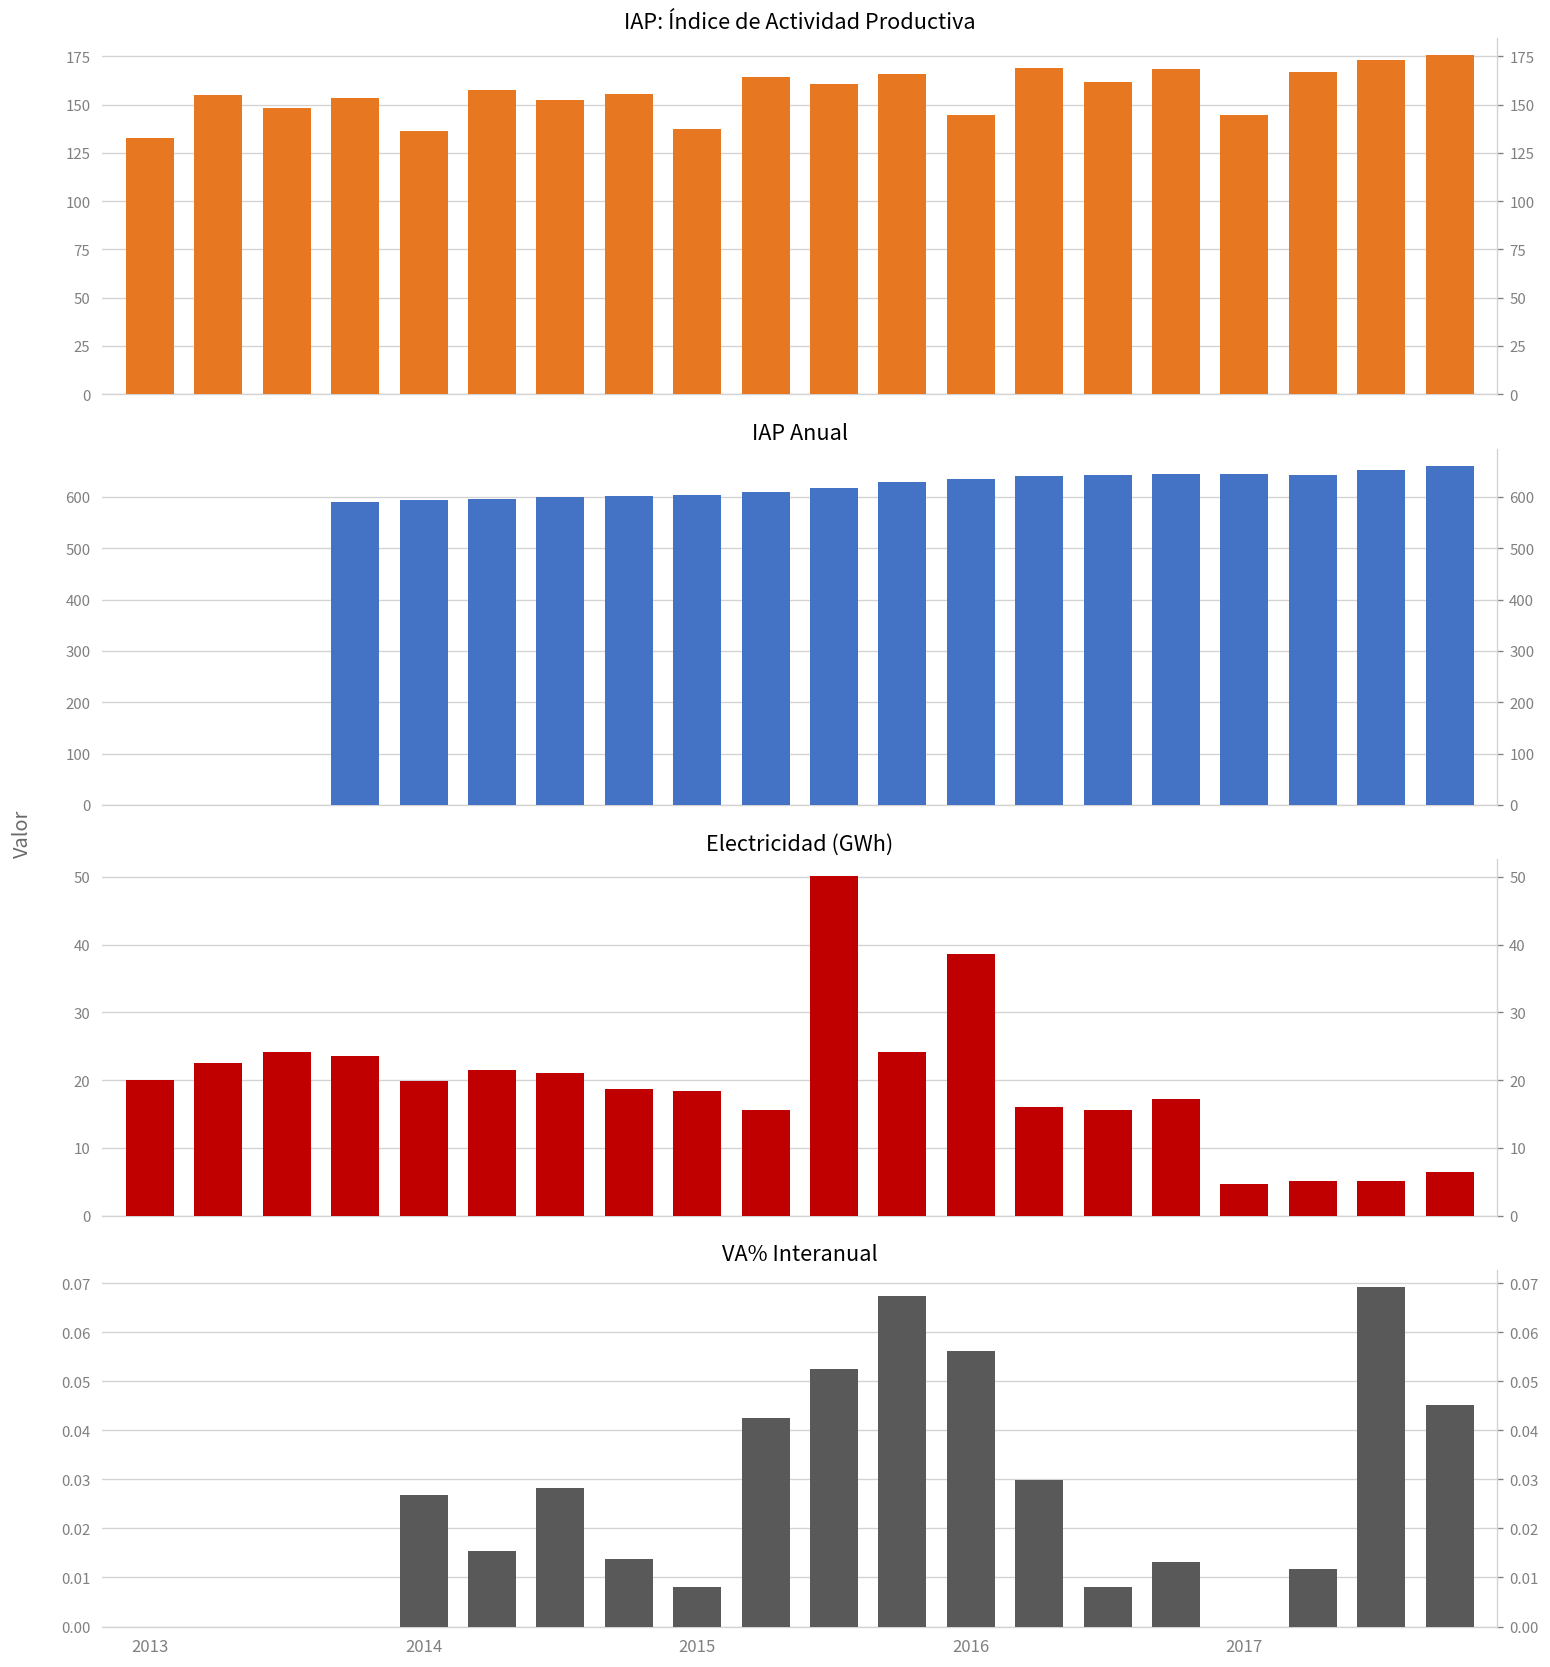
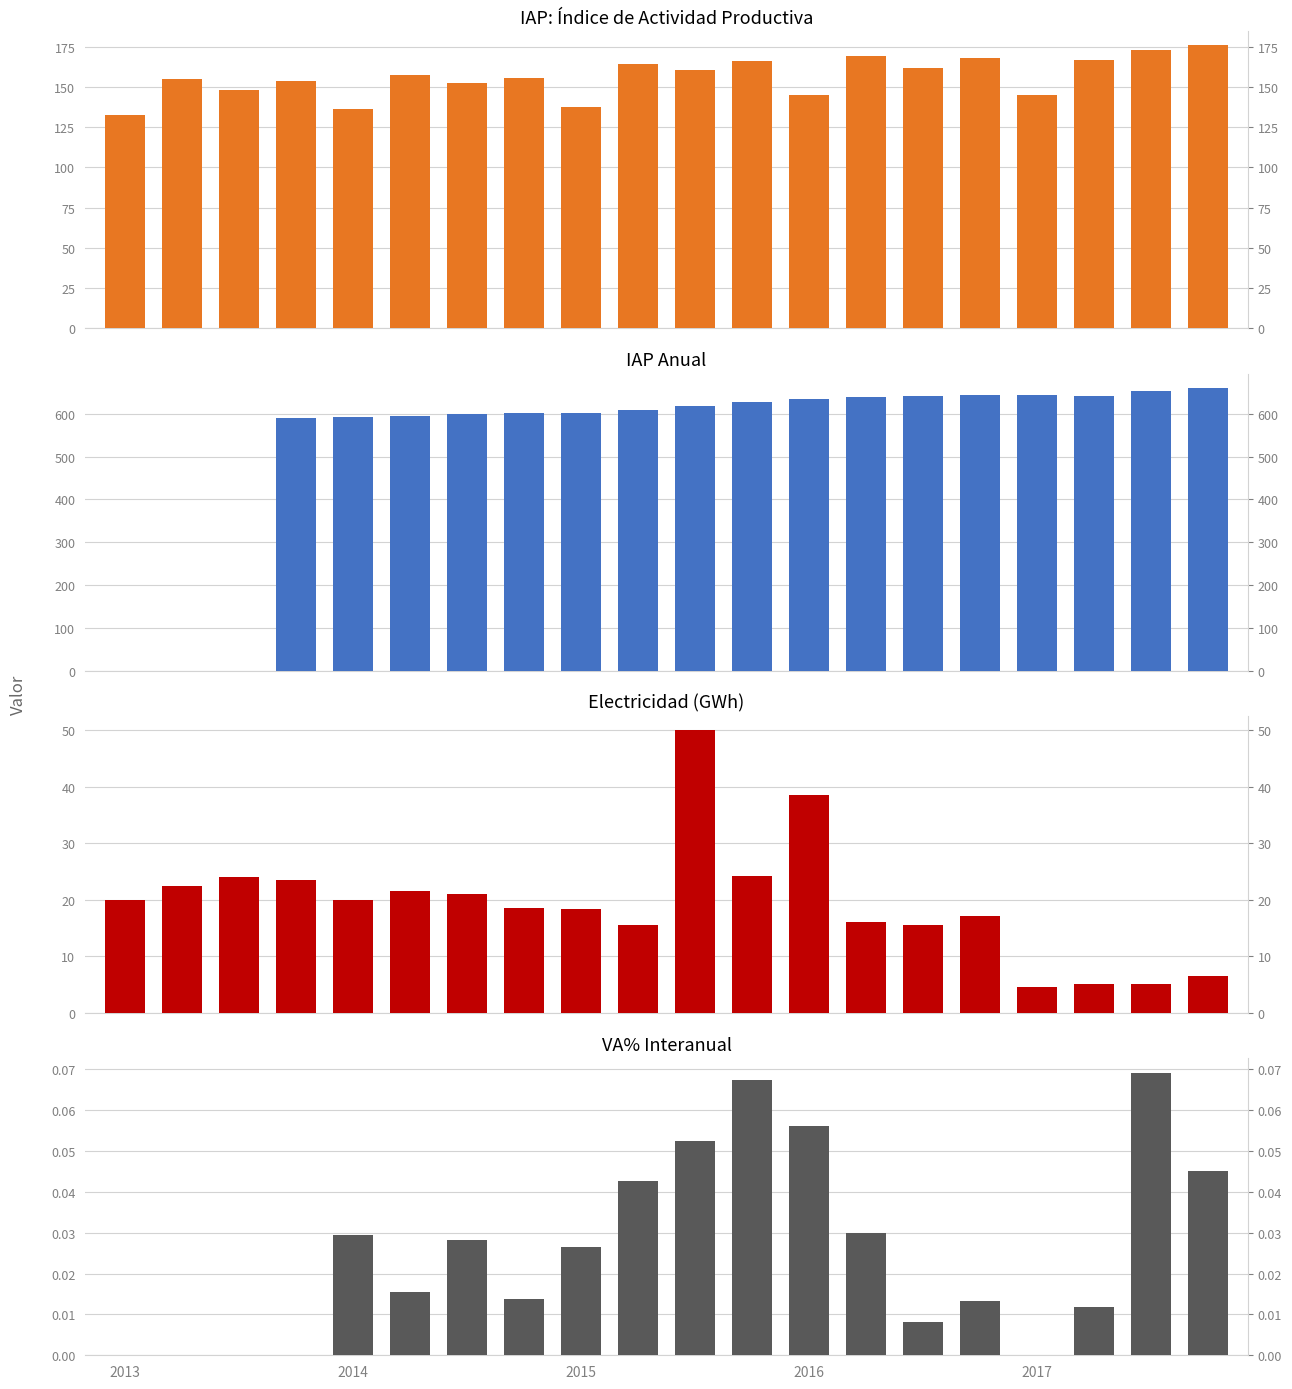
VA% Interanual, 2014: 0.027 -> 0.029
VA% Interanual, 2015: 0.008 -> 0.027
